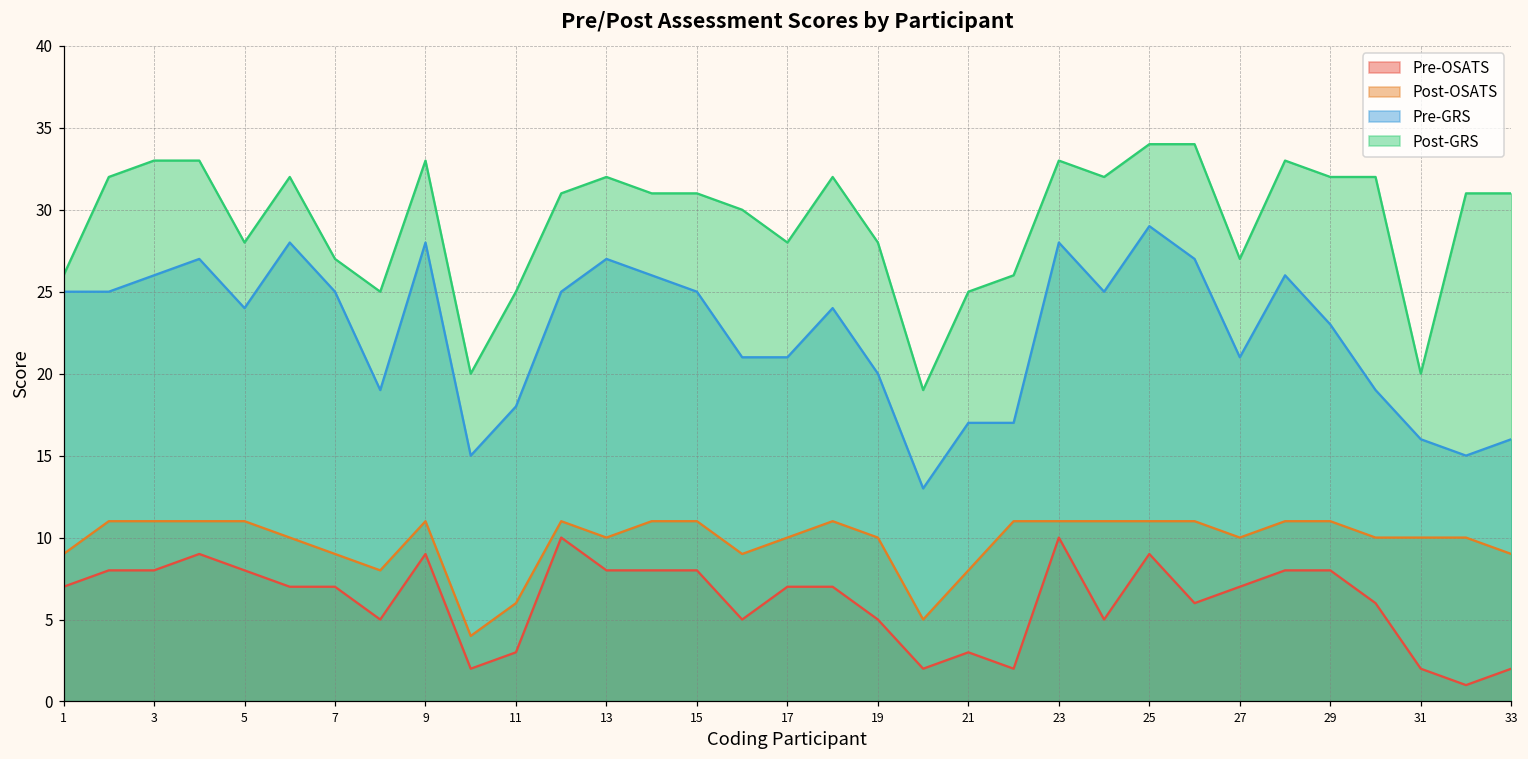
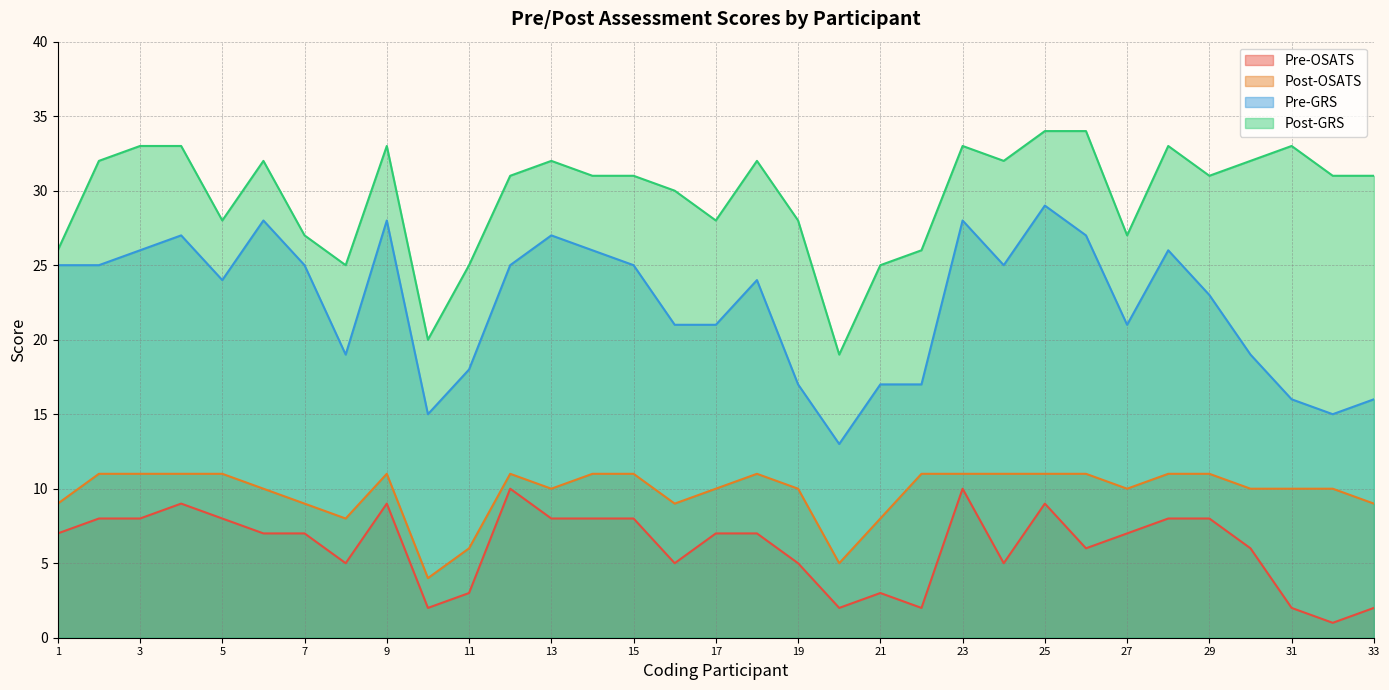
Pre-GRS, 19: 20 -> 17
Post-GRS, 29: 32 -> 31
Post-GRS, 31: 20 -> 33
